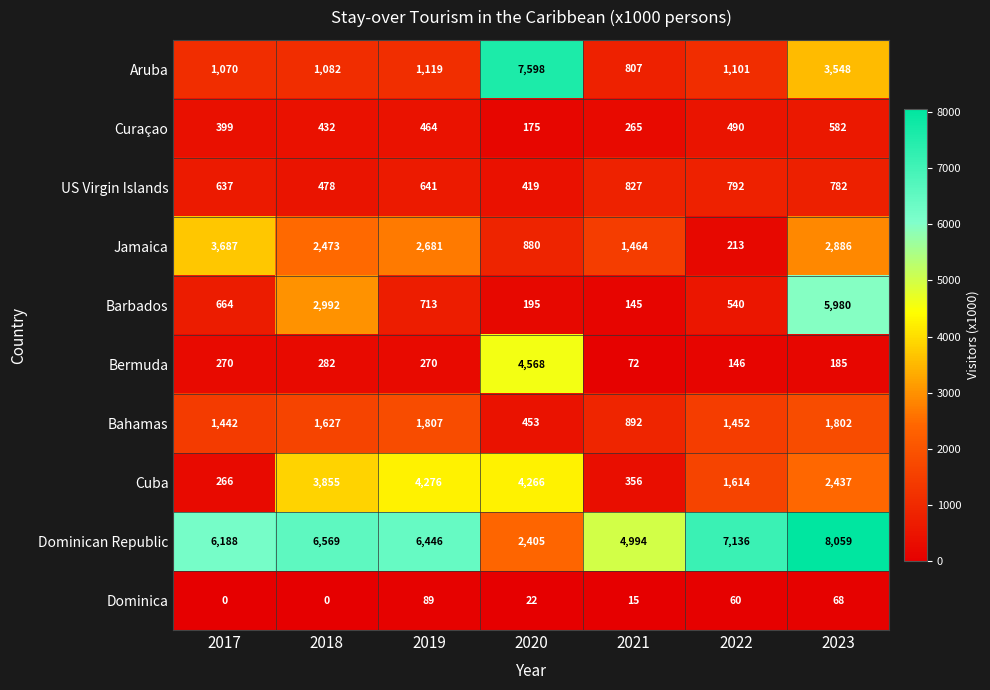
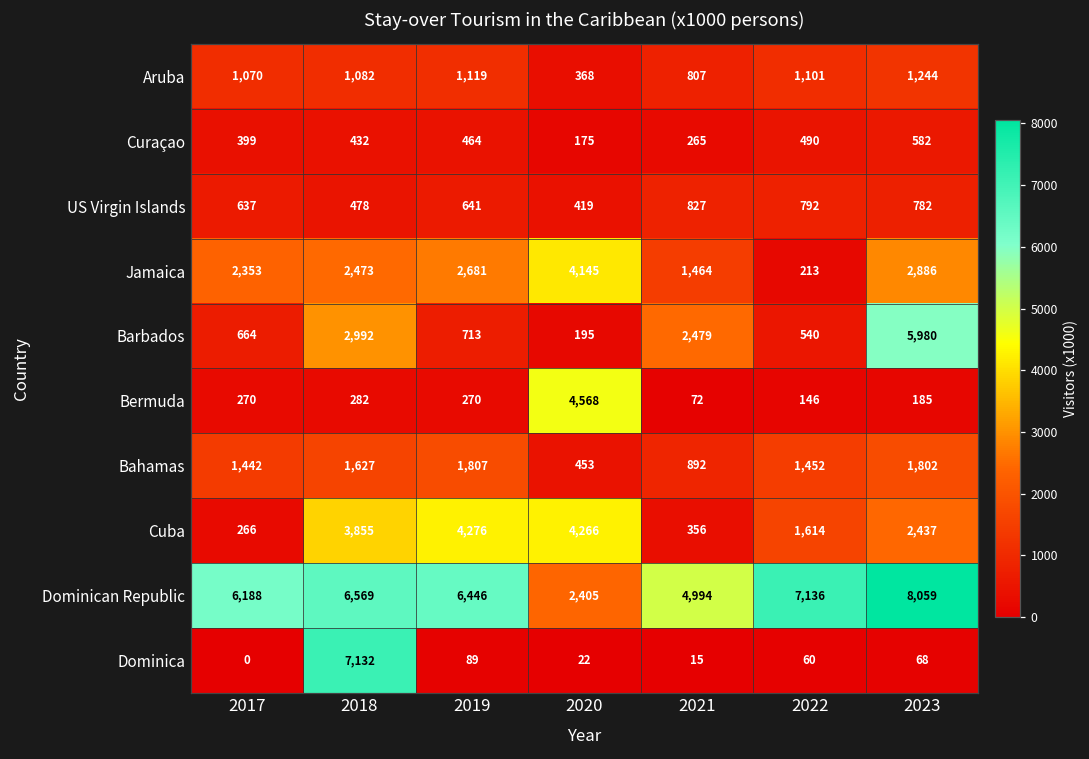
Aruba, 2020: 7,598 -> 368
Aruba, 2023: 3,548 -> 1,244
Jamaica, 2017: 3,687 -> 2,353
Jamaica, 2020: 880 -> 4,145
Barbados, 2021: 145 -> 2,479
Dominica, 2018: 0 -> 7,132
